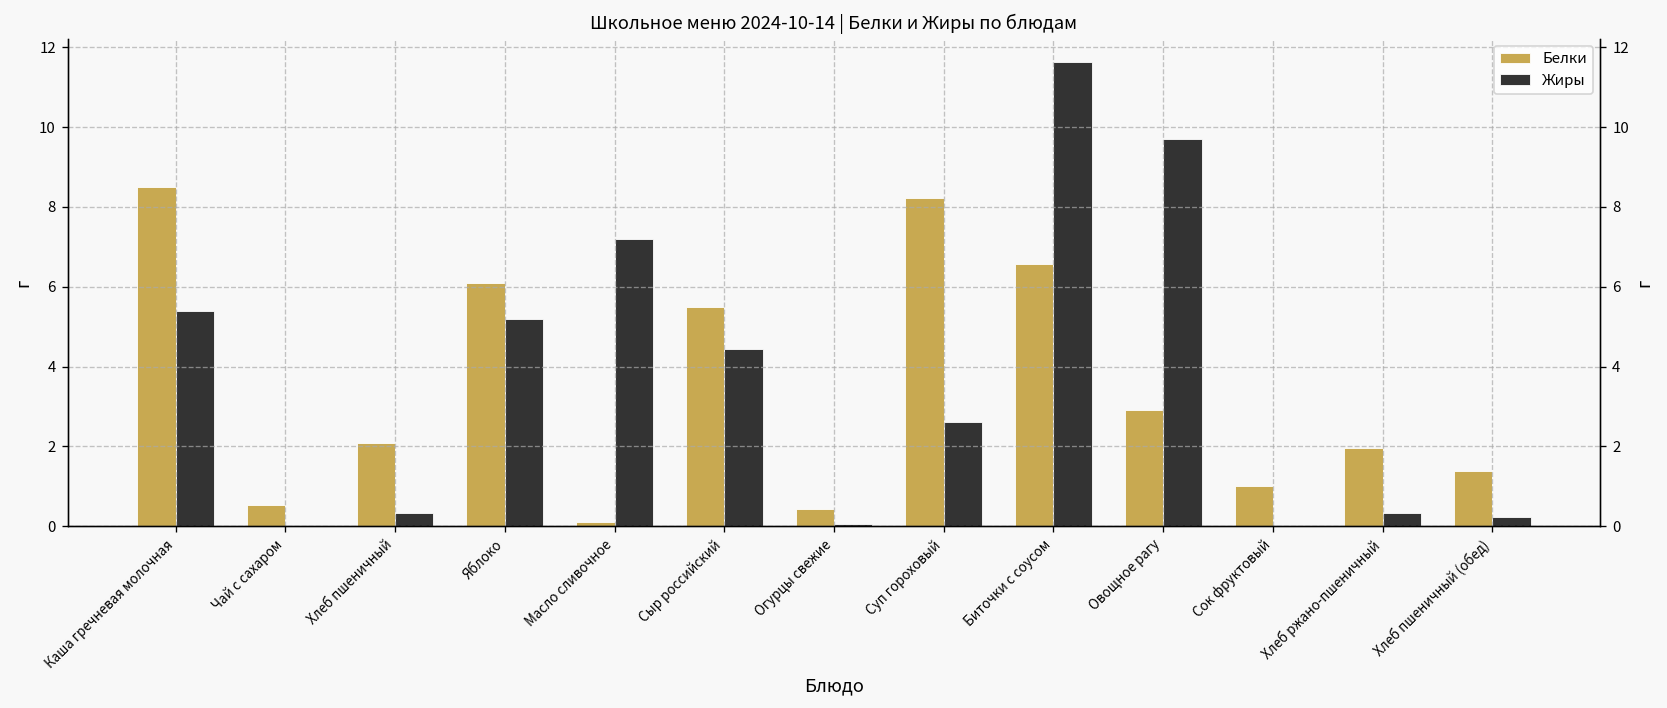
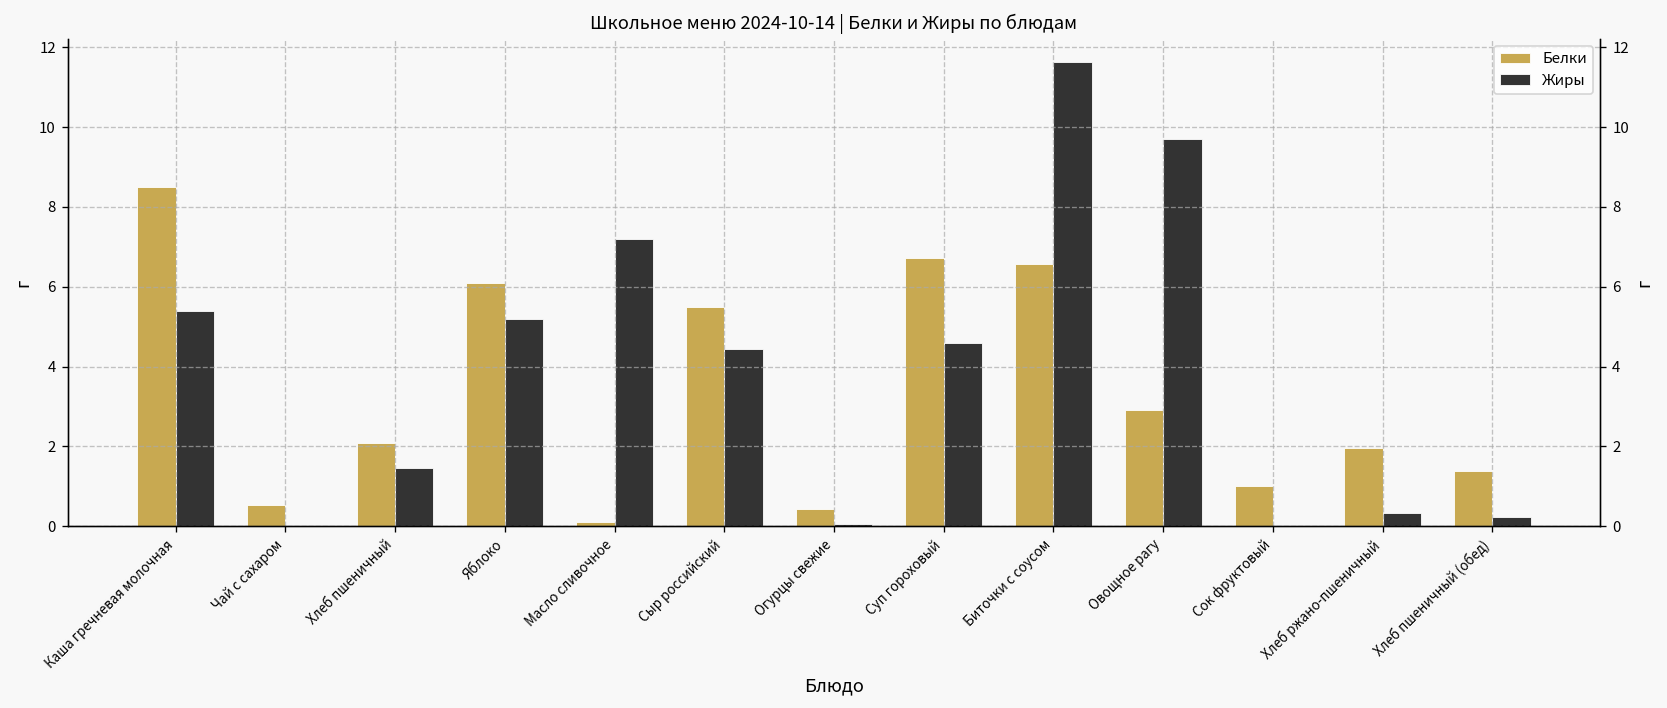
Жиры, Хлеб пшеничный: 0.3 -> 1.5
Белки, Суп гороховый: 8.2 -> 6.7
Жиры, Суп гороховый: 2.6 -> 4.6
